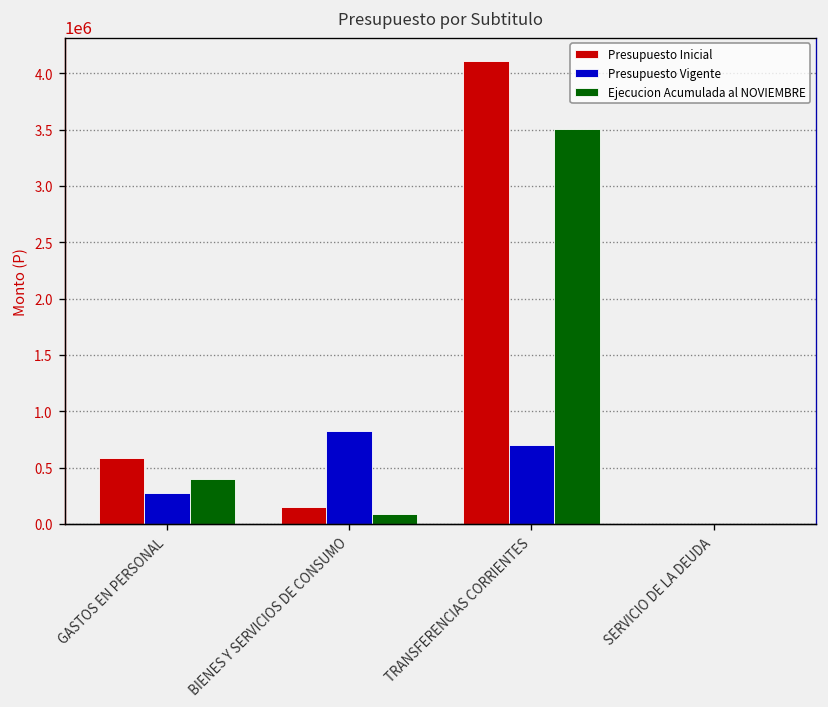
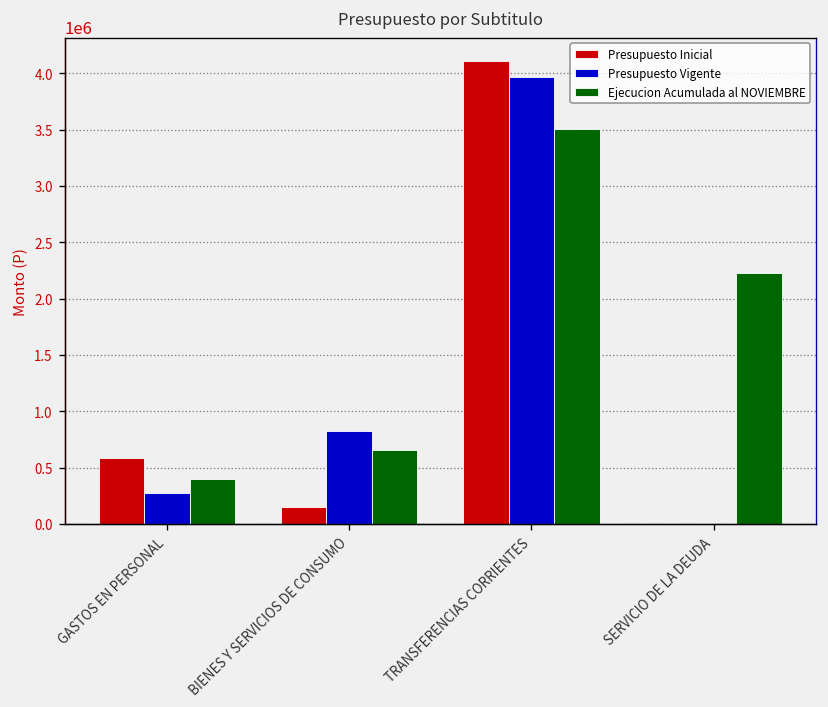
Ejecucion Acumulada al NOVIEMBRE, BIENES Y SERVICIOS DE CONSUMO: 100000 -> 700000
Presupuesto Vigente, TRANSFERENCIAS CORRIENTES: 700000 -> 4000000
Ejecucion Acumulada al NOVIEMBRE, SERVICIO DE LA DEUDA: 0 -> 2200000
